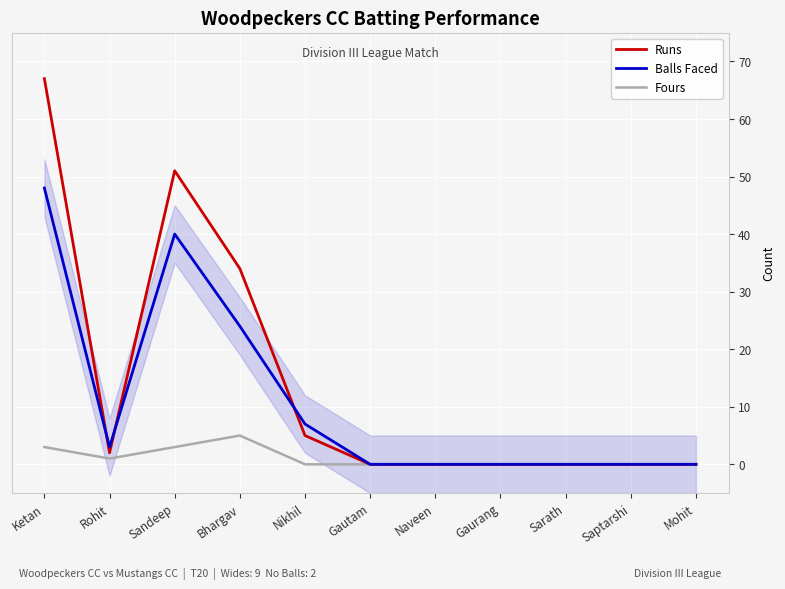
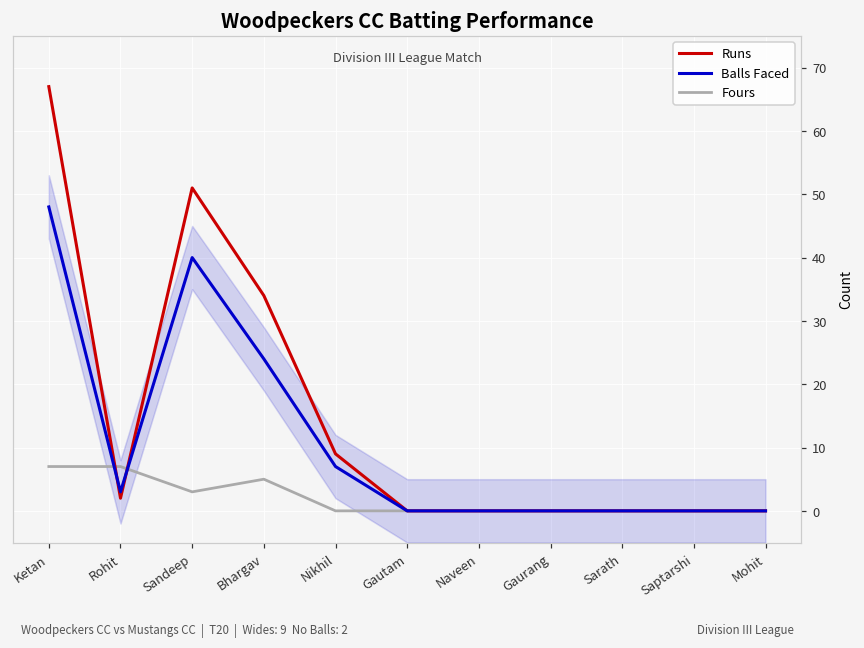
Fours, Ketan: 3 -> 7
Fours, Rohit: 1 -> 7
Runs, Nikhil: 5 -> 9
